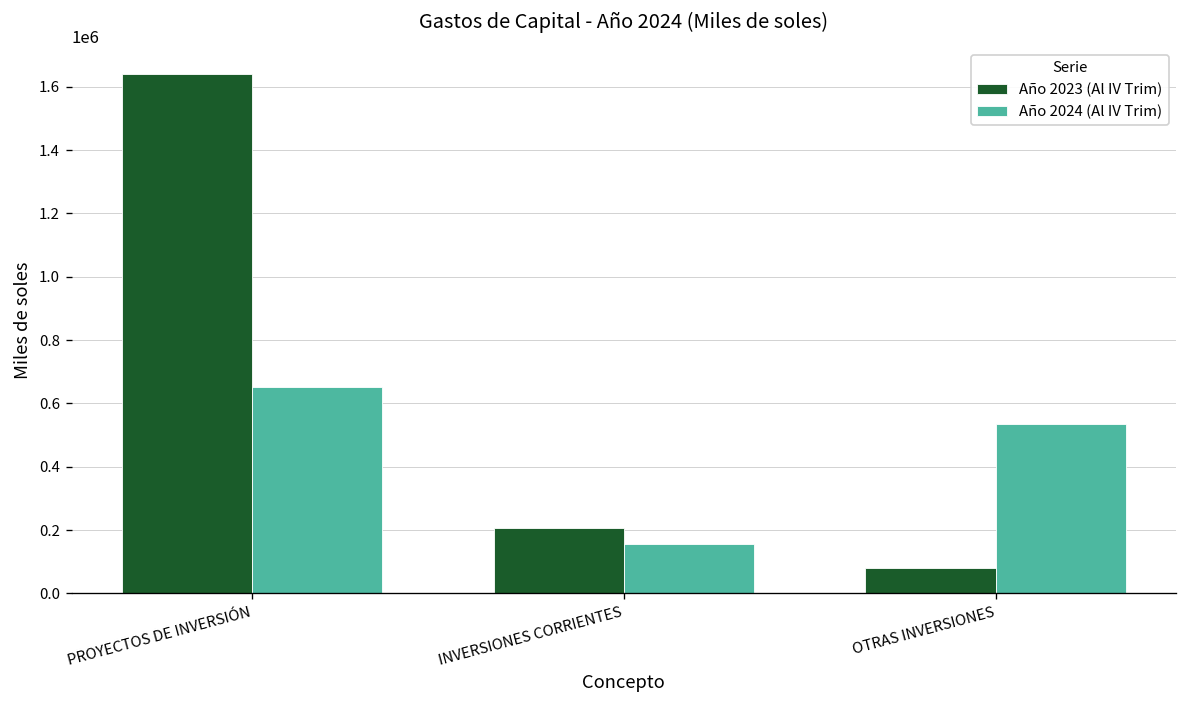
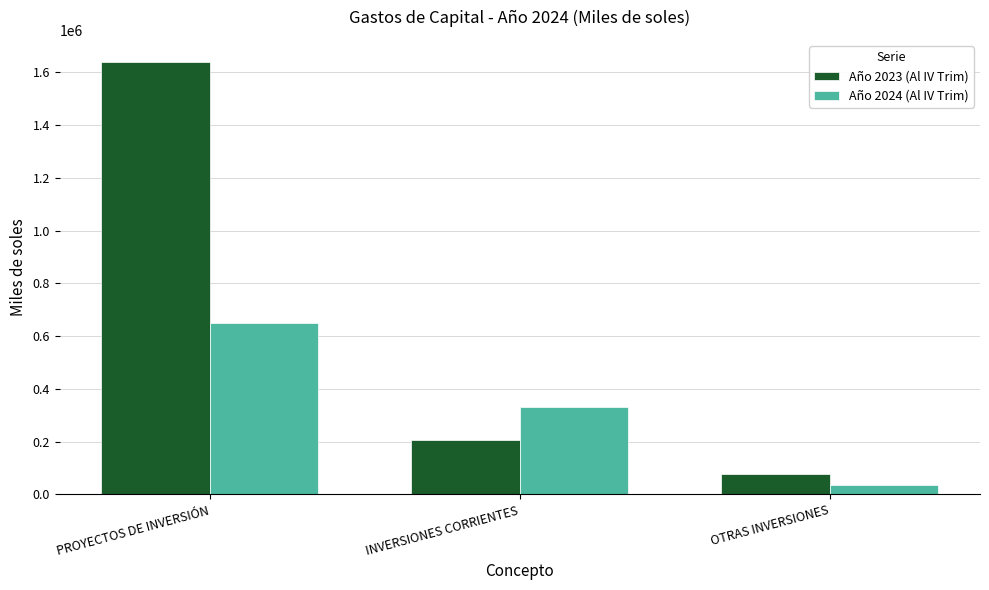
Año 2024 (Al IV Trim), INVERSIONES CORRIENTES: 160000 -> 330000
Año 2024 (Al IV Trim), OTRAS INVERSIONES: 540000 -> 30000
